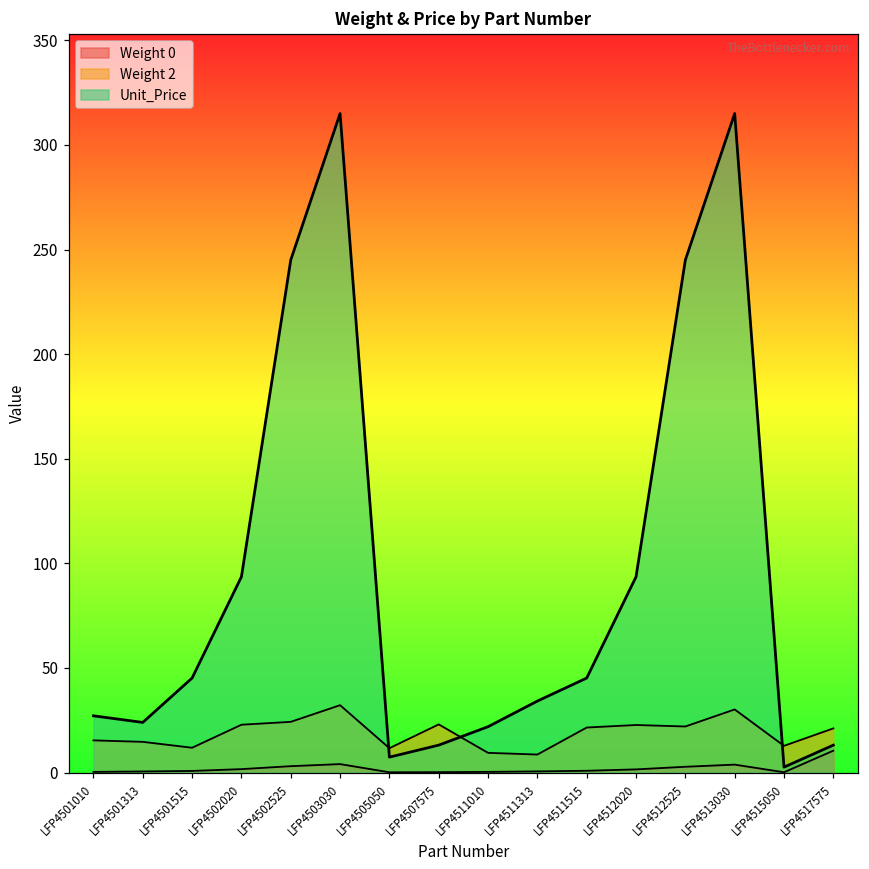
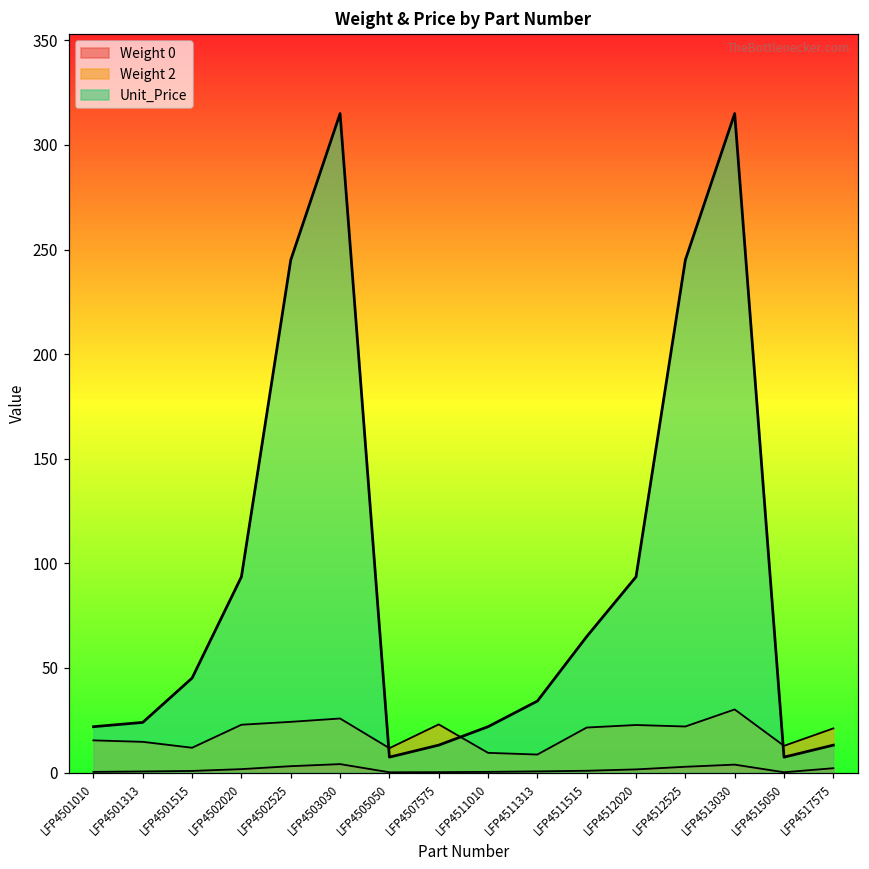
Unit_Price, LFP4501010: 27 -> 22
Weight 2, LFP4503030: 32 -> 26
Unit_Price, LFP4511515: 45 -> 65
Unit_Price, LFP4515050: 3 -> 7
Weight 0, LFP4517575: 10 -> 2
